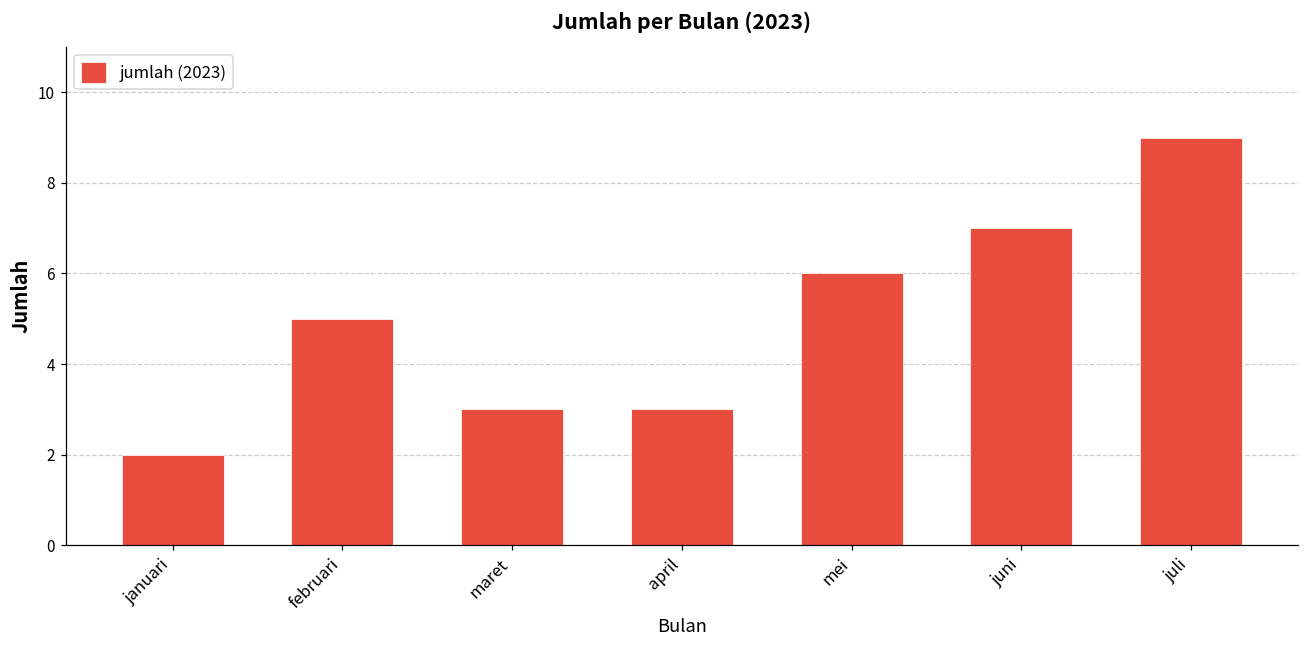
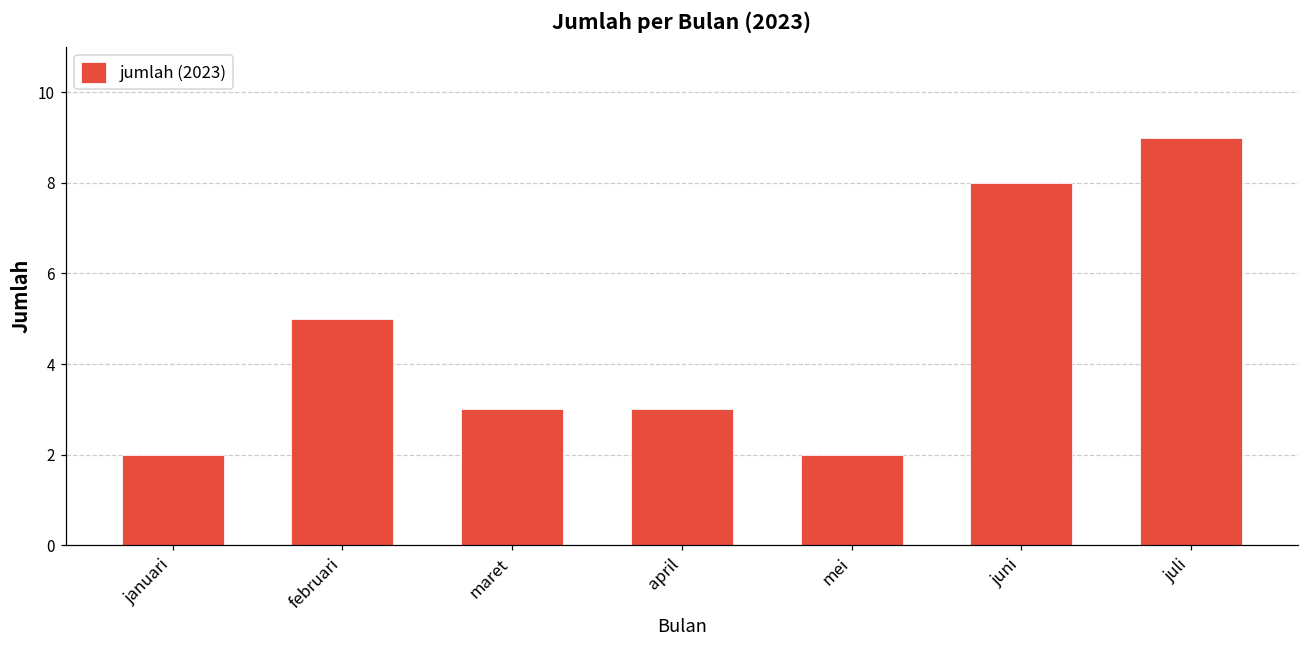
mei: 6 -> 2
juni: 7 -> 8
